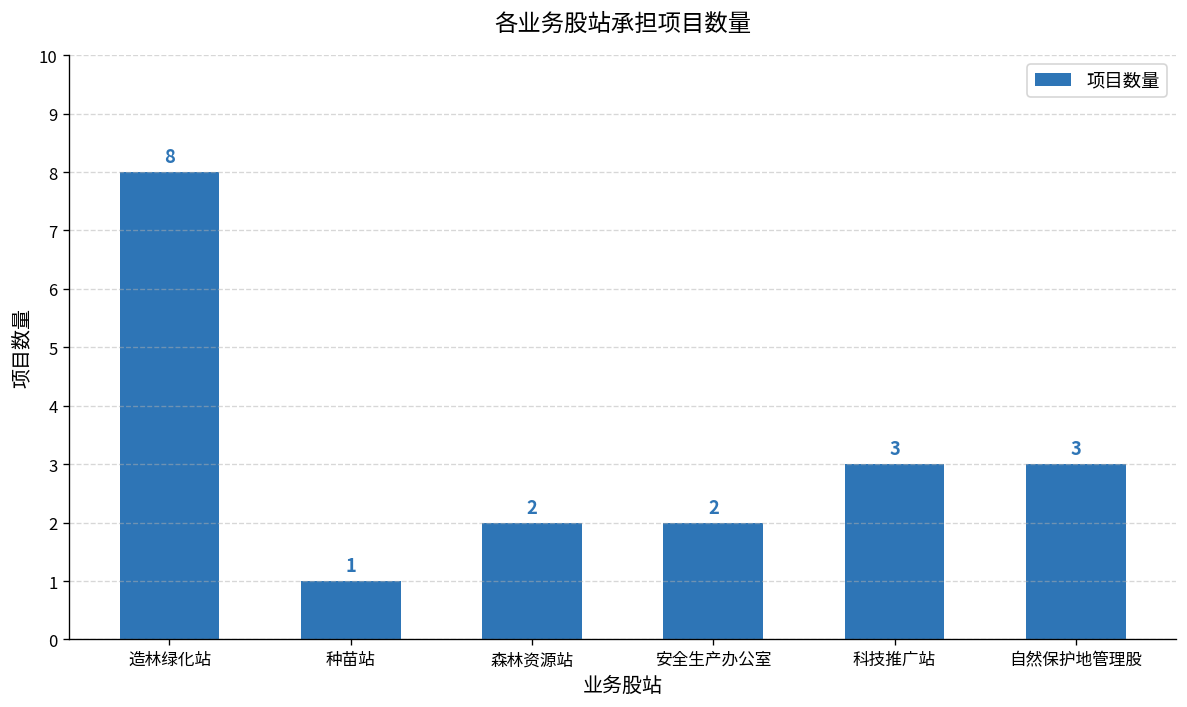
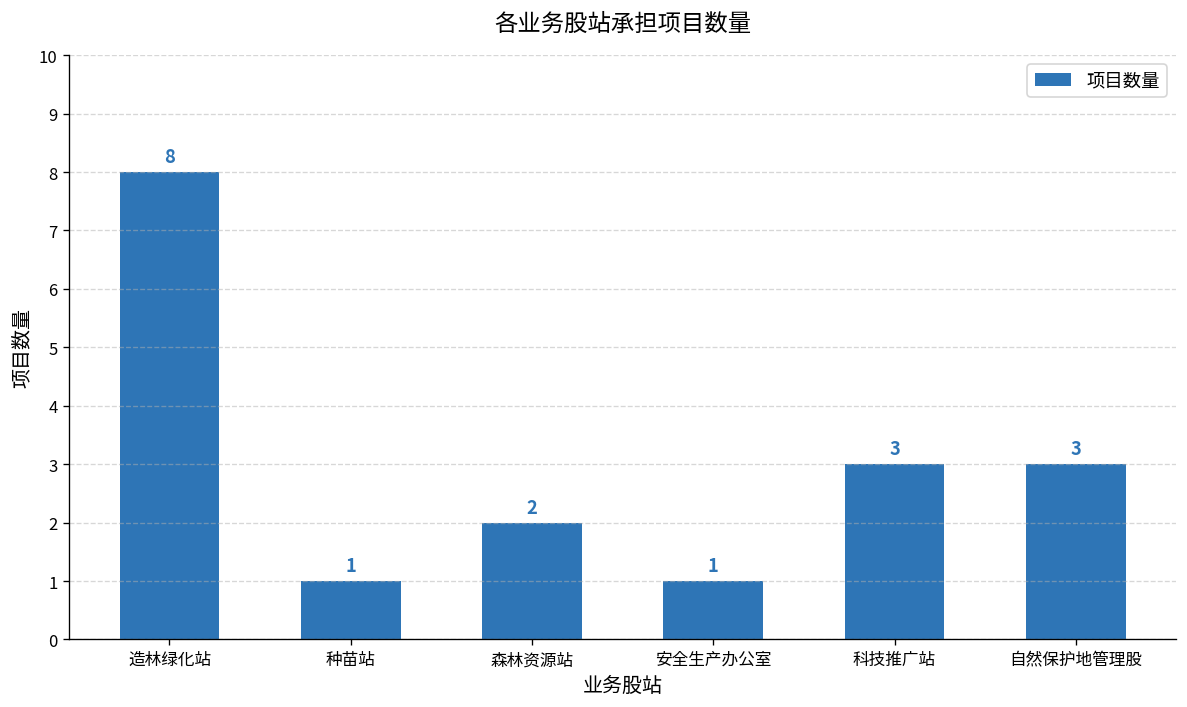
安全生产办公室: 2 -> 1
